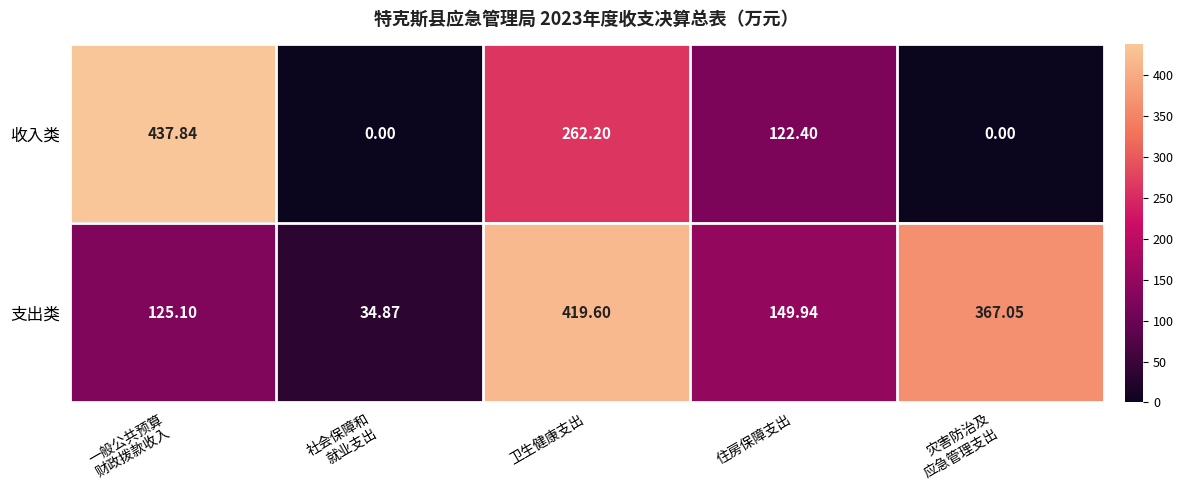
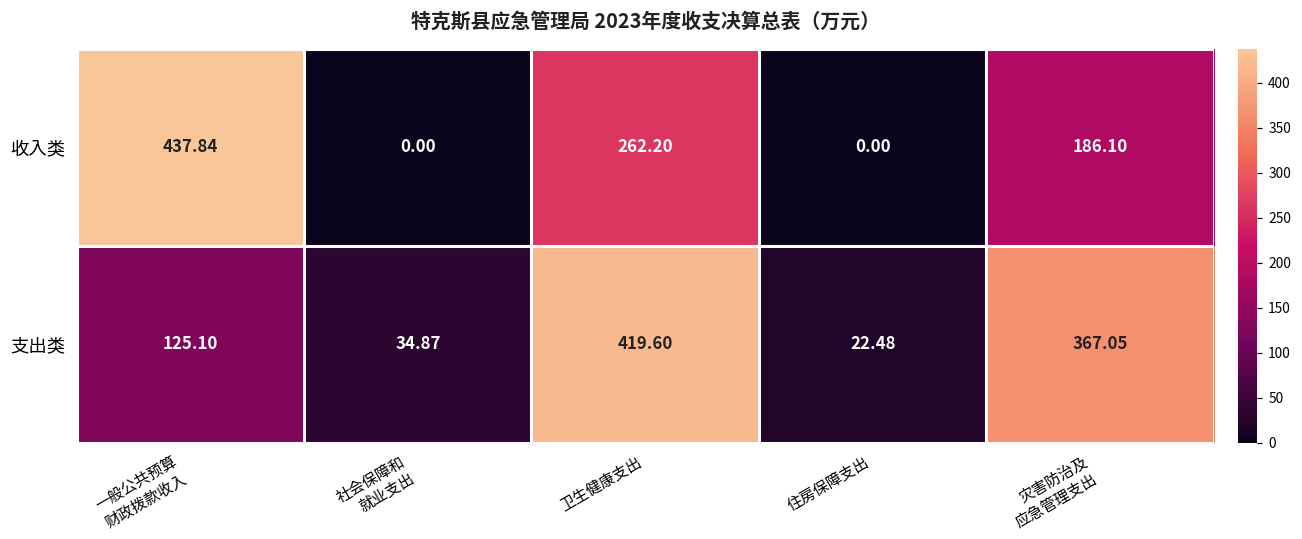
收入类, 住房保障支出: 122.40 -> 0.00
收入类, 灾害防治及 应急管理支出: 0.00 -> 186.10
支出类, 住房保障支出: 149.94 -> 22.48
